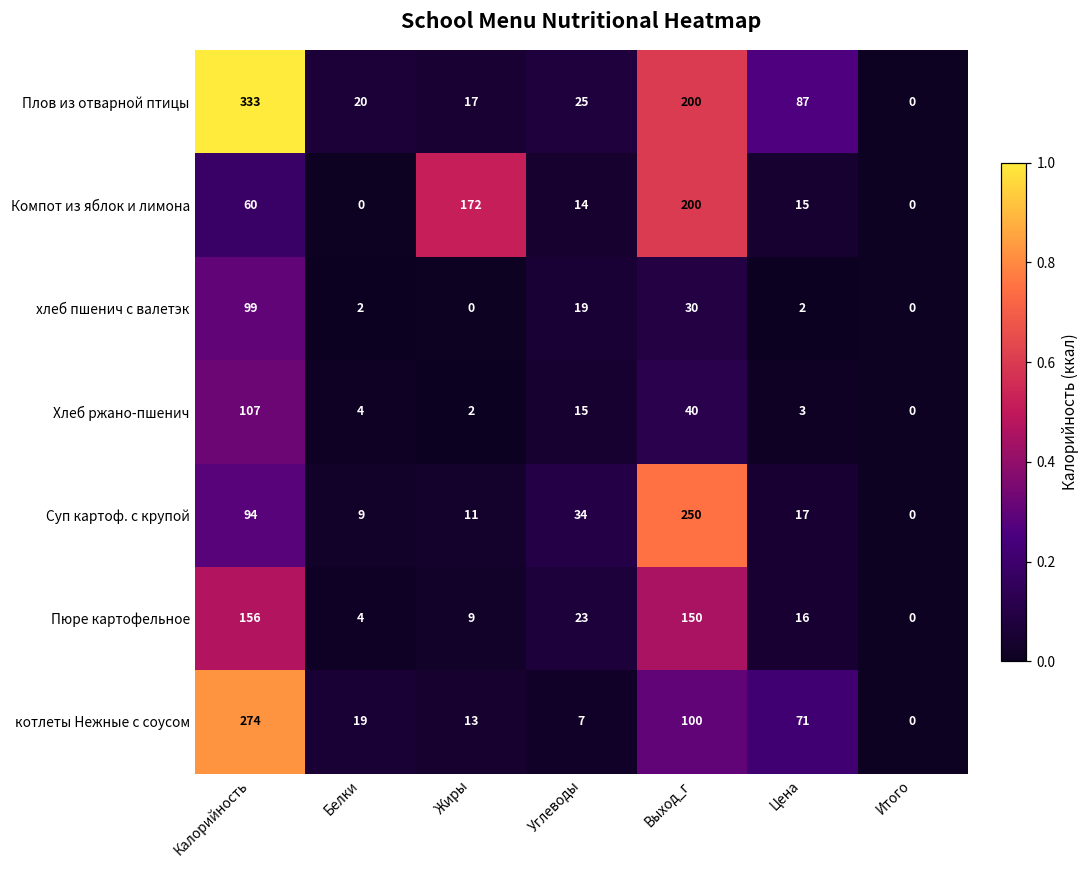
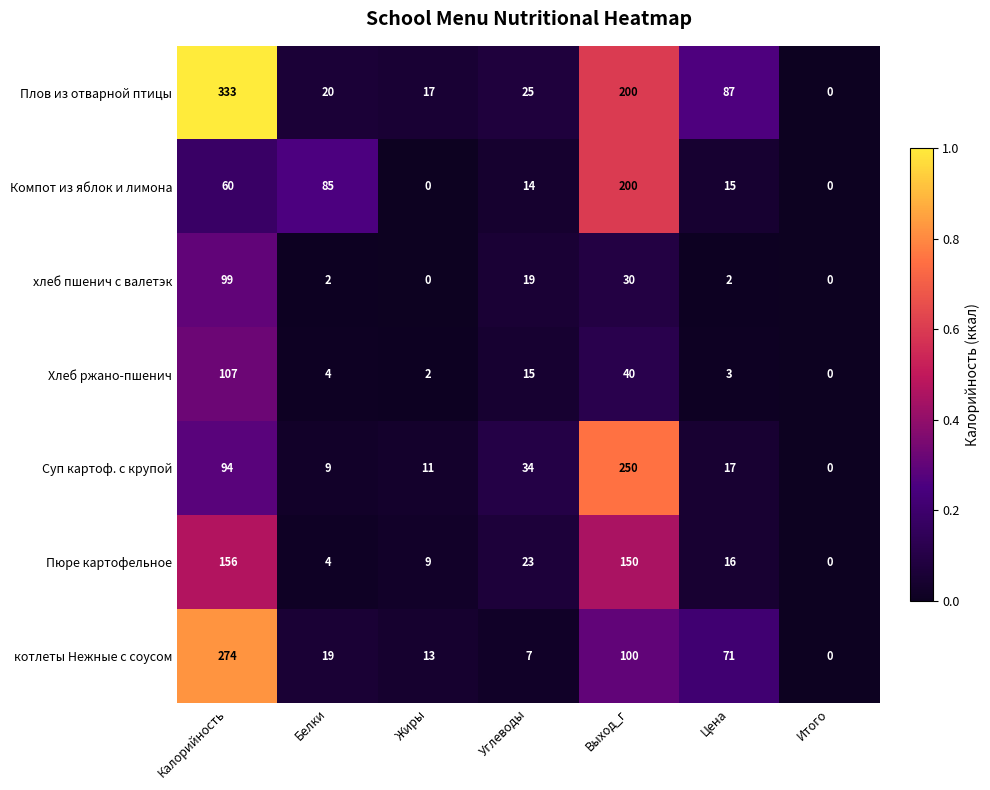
Компот из яблок и лимона, Белки: 0 -> 85
Компот из яблок и лимона, Жиры: 172 -> 0
